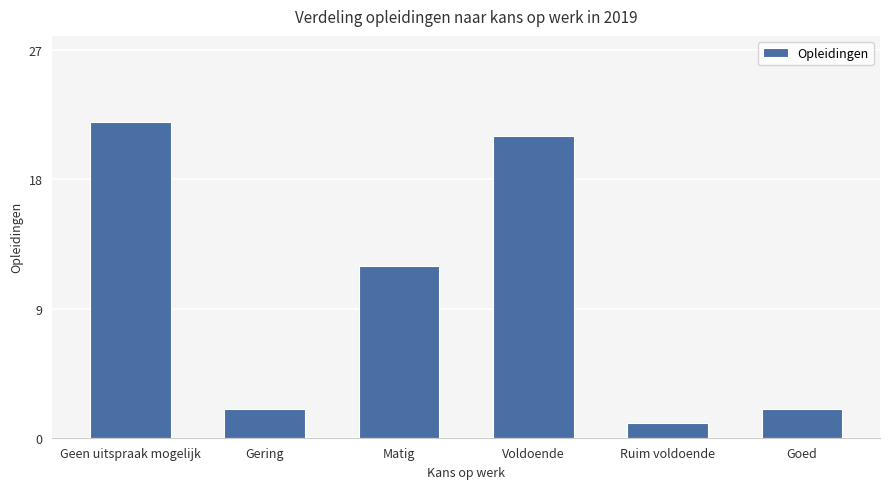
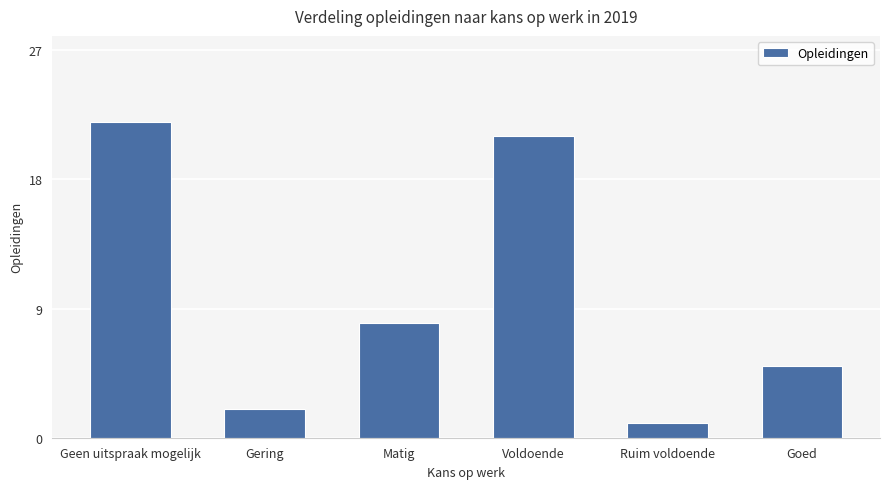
Matig: 12 -> 8
Goed: 2 -> 5
